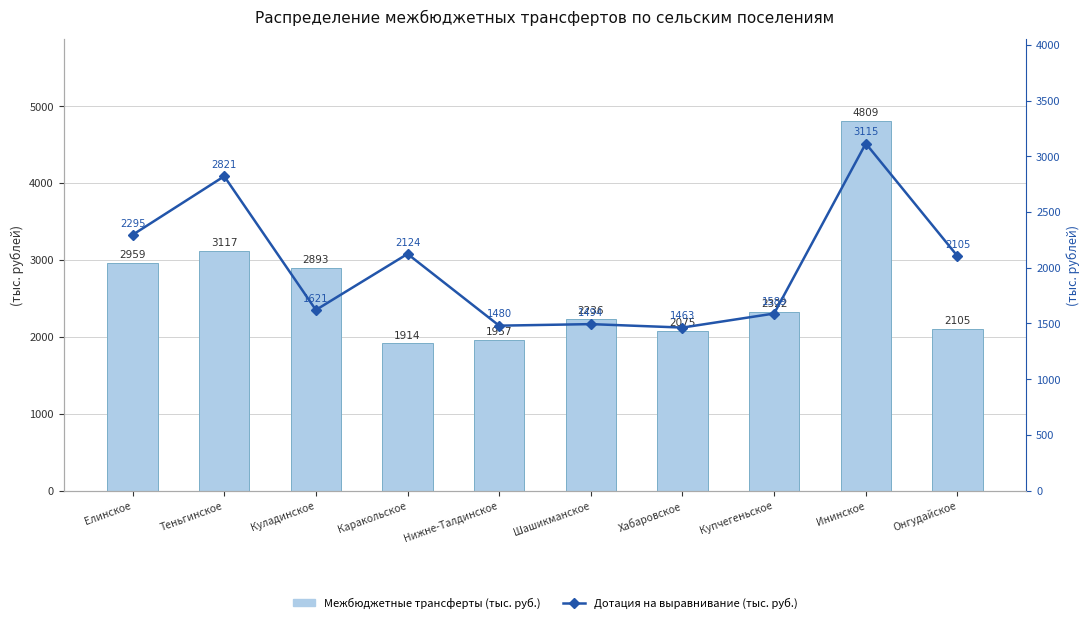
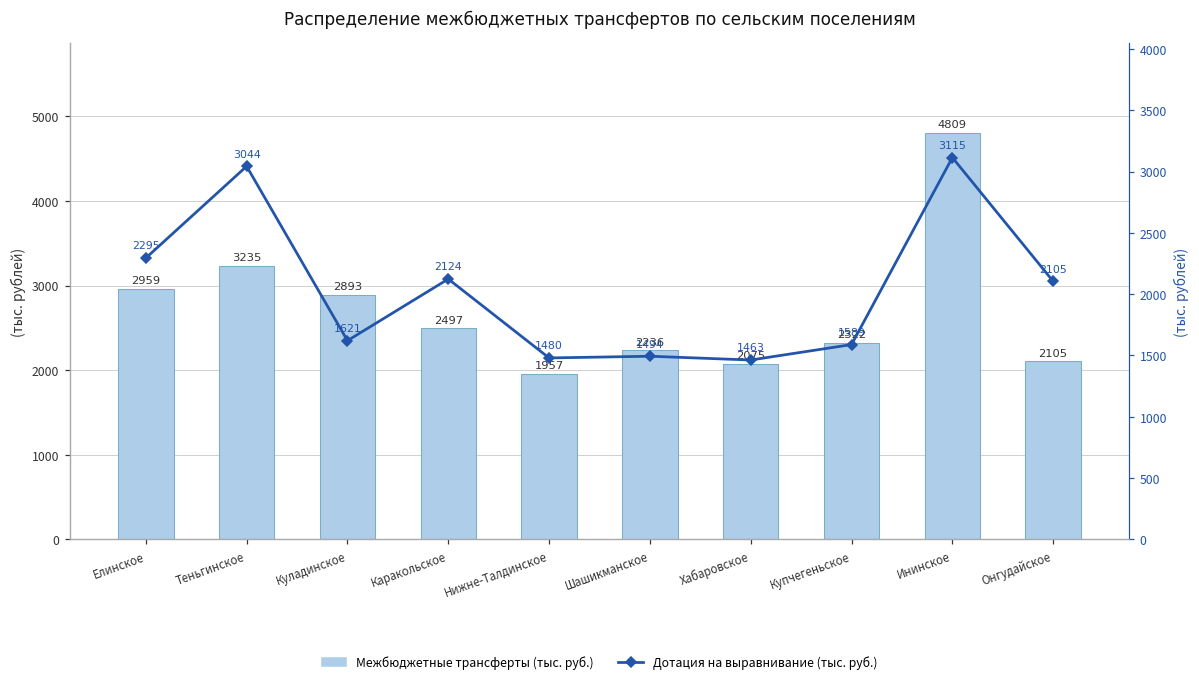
Межбюджетные трансферты (тыс. руб.), Теньгинское: 3117 -> 3235
Межбюджетные трансферты (тыс. руб.), Каракольское: 1914 -> 2497
Дотация на выравнивание (тыс. руб.), Теньгинское: 2821 -> 3044
